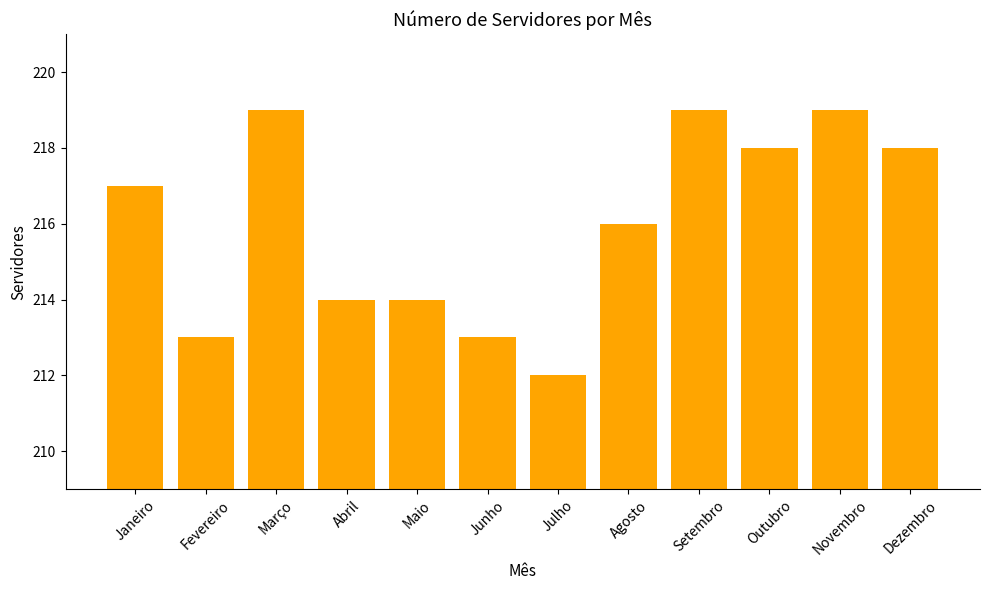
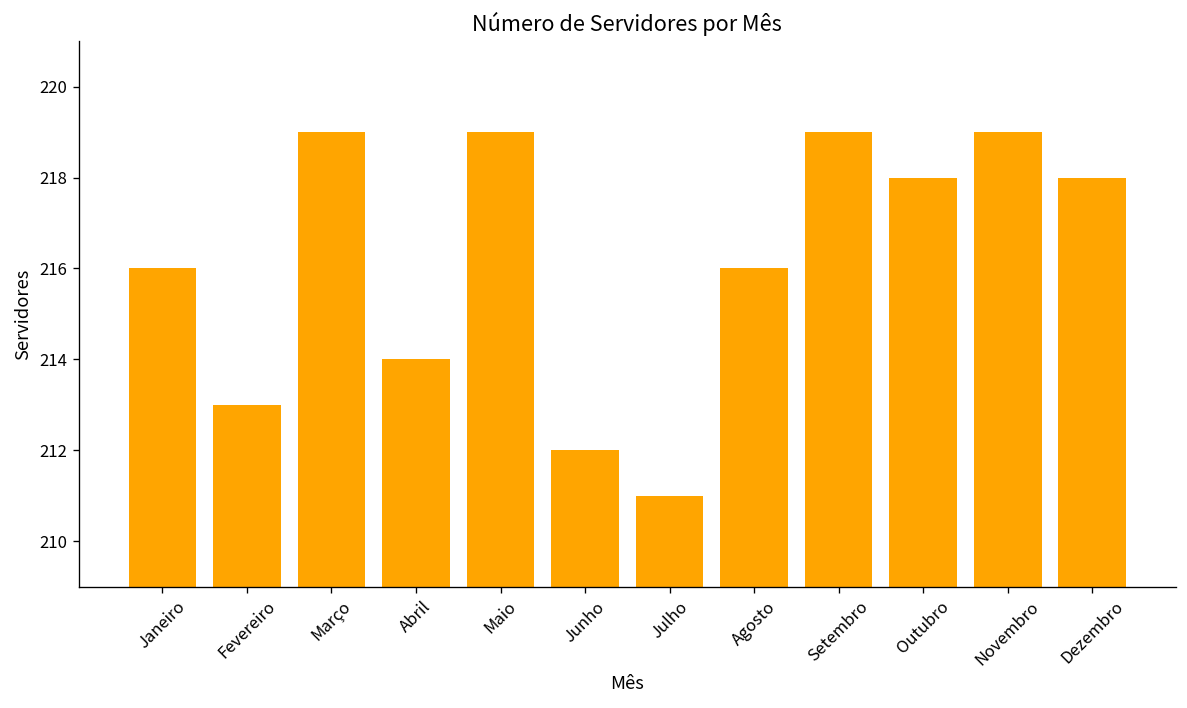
Janeiro: 217 -> 216
Maio: 214 -> 219
Junho: 213 -> 212
Julho: 212 -> 211
